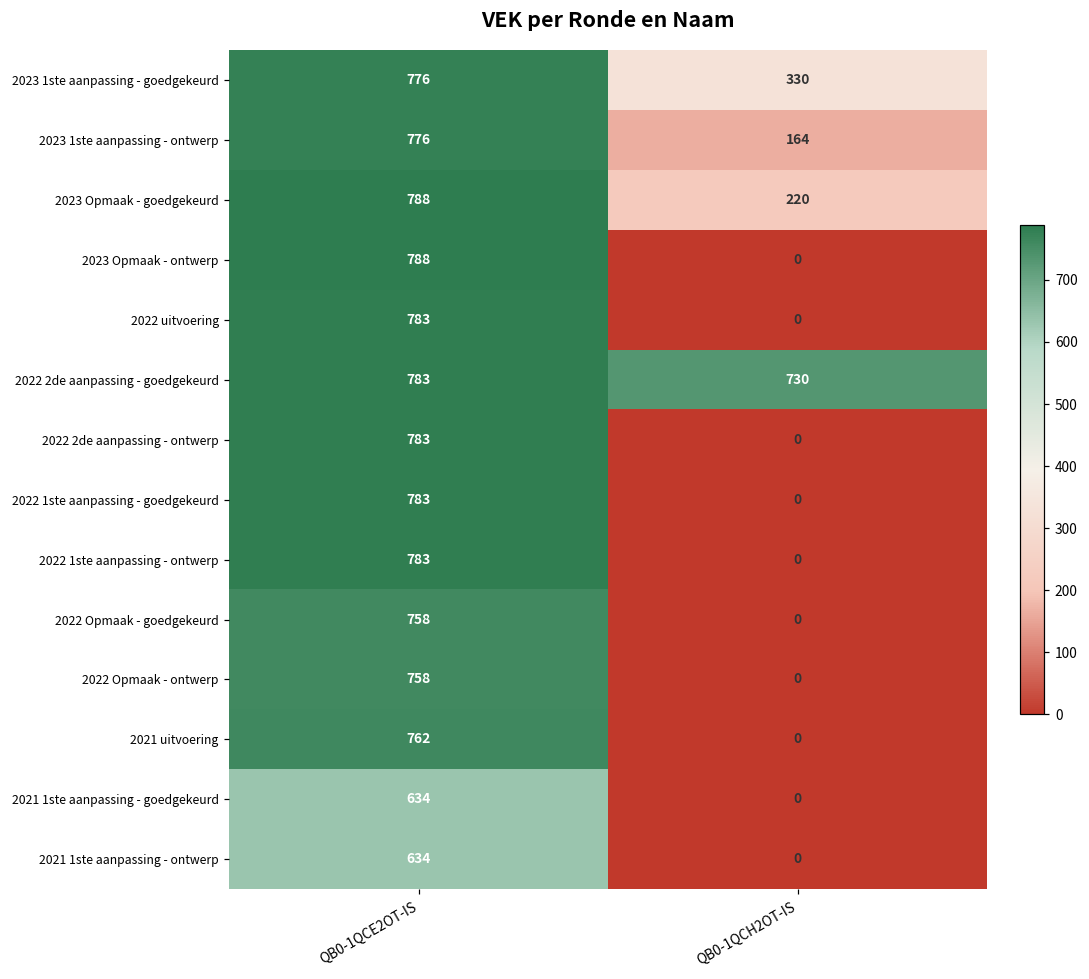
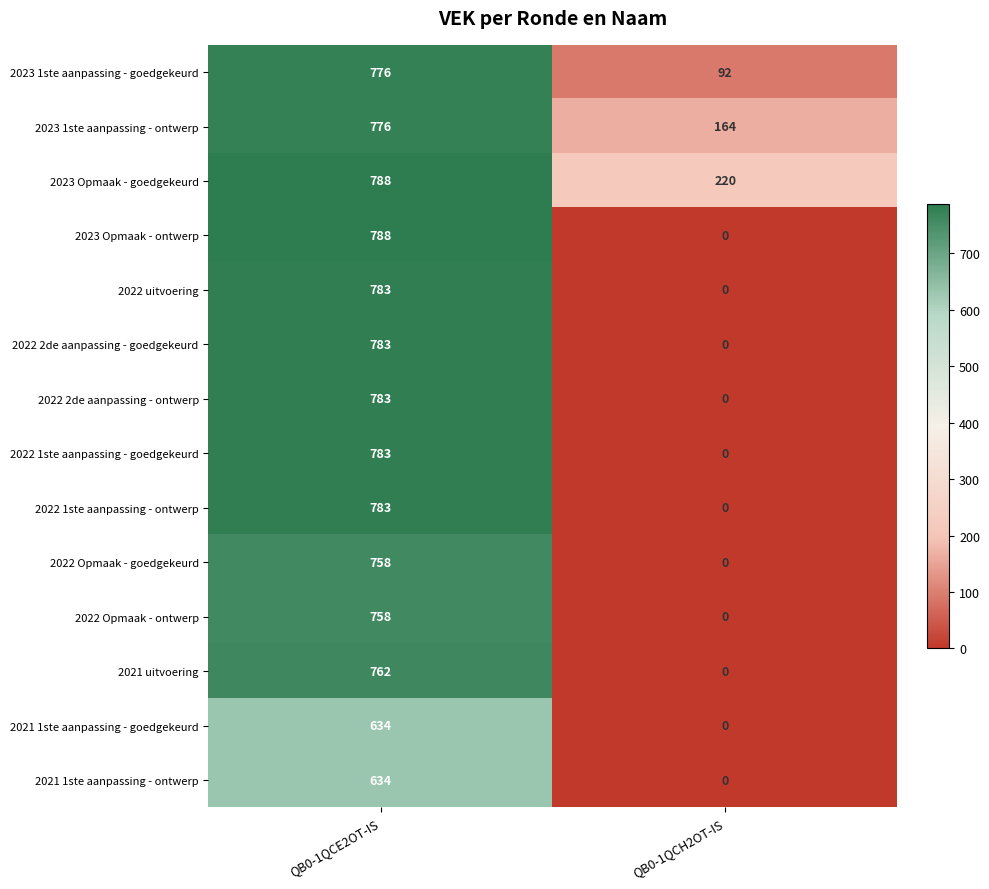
2023 1ste aanpassing - goedgekeurd, QB0-1QCH2OT-IS: 330 -> 92
2022 2de aanpassing - goedgekeurd, QB0-1QCH2OT-IS: 730 -> 0
